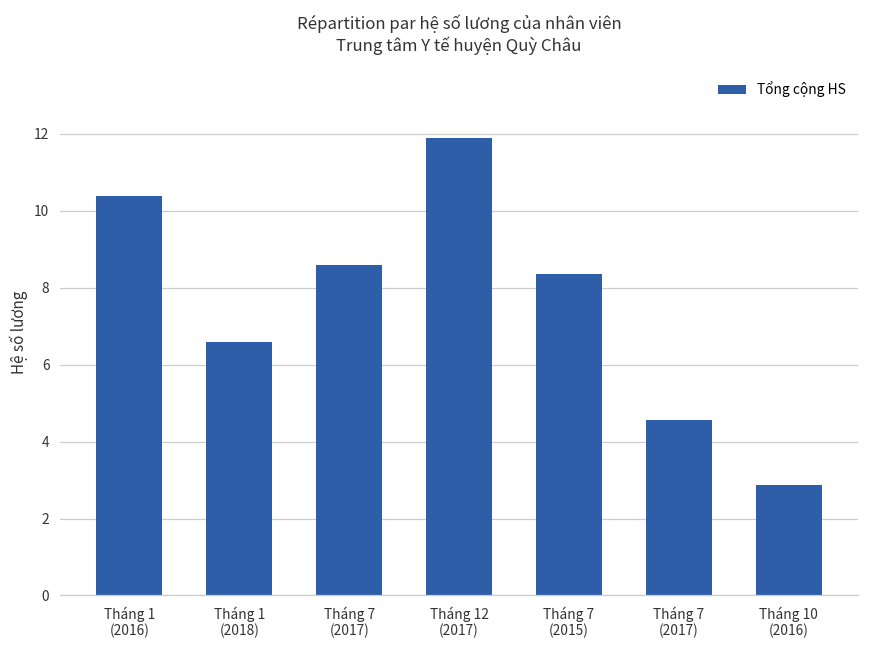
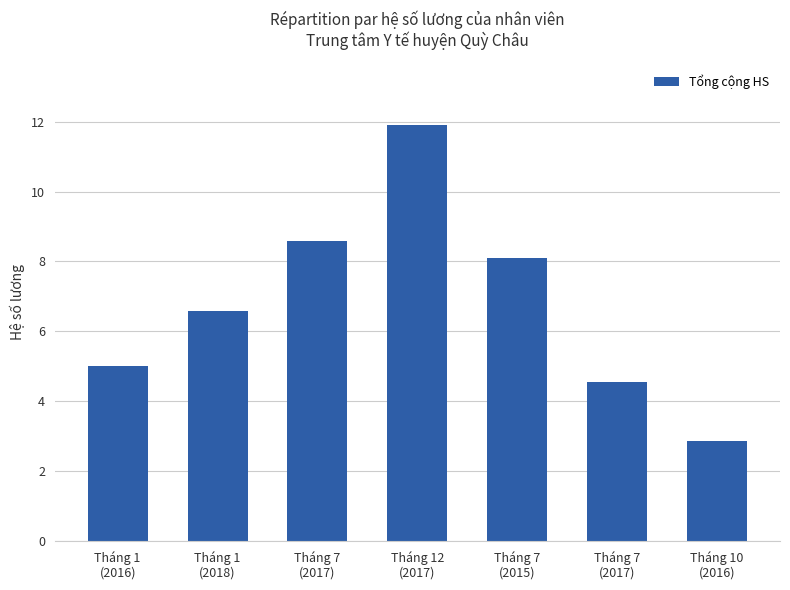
Tháng 1 (2016): 10.4 -> 5.0
Tháng 7 (2015): 8.4 -> 8.1
